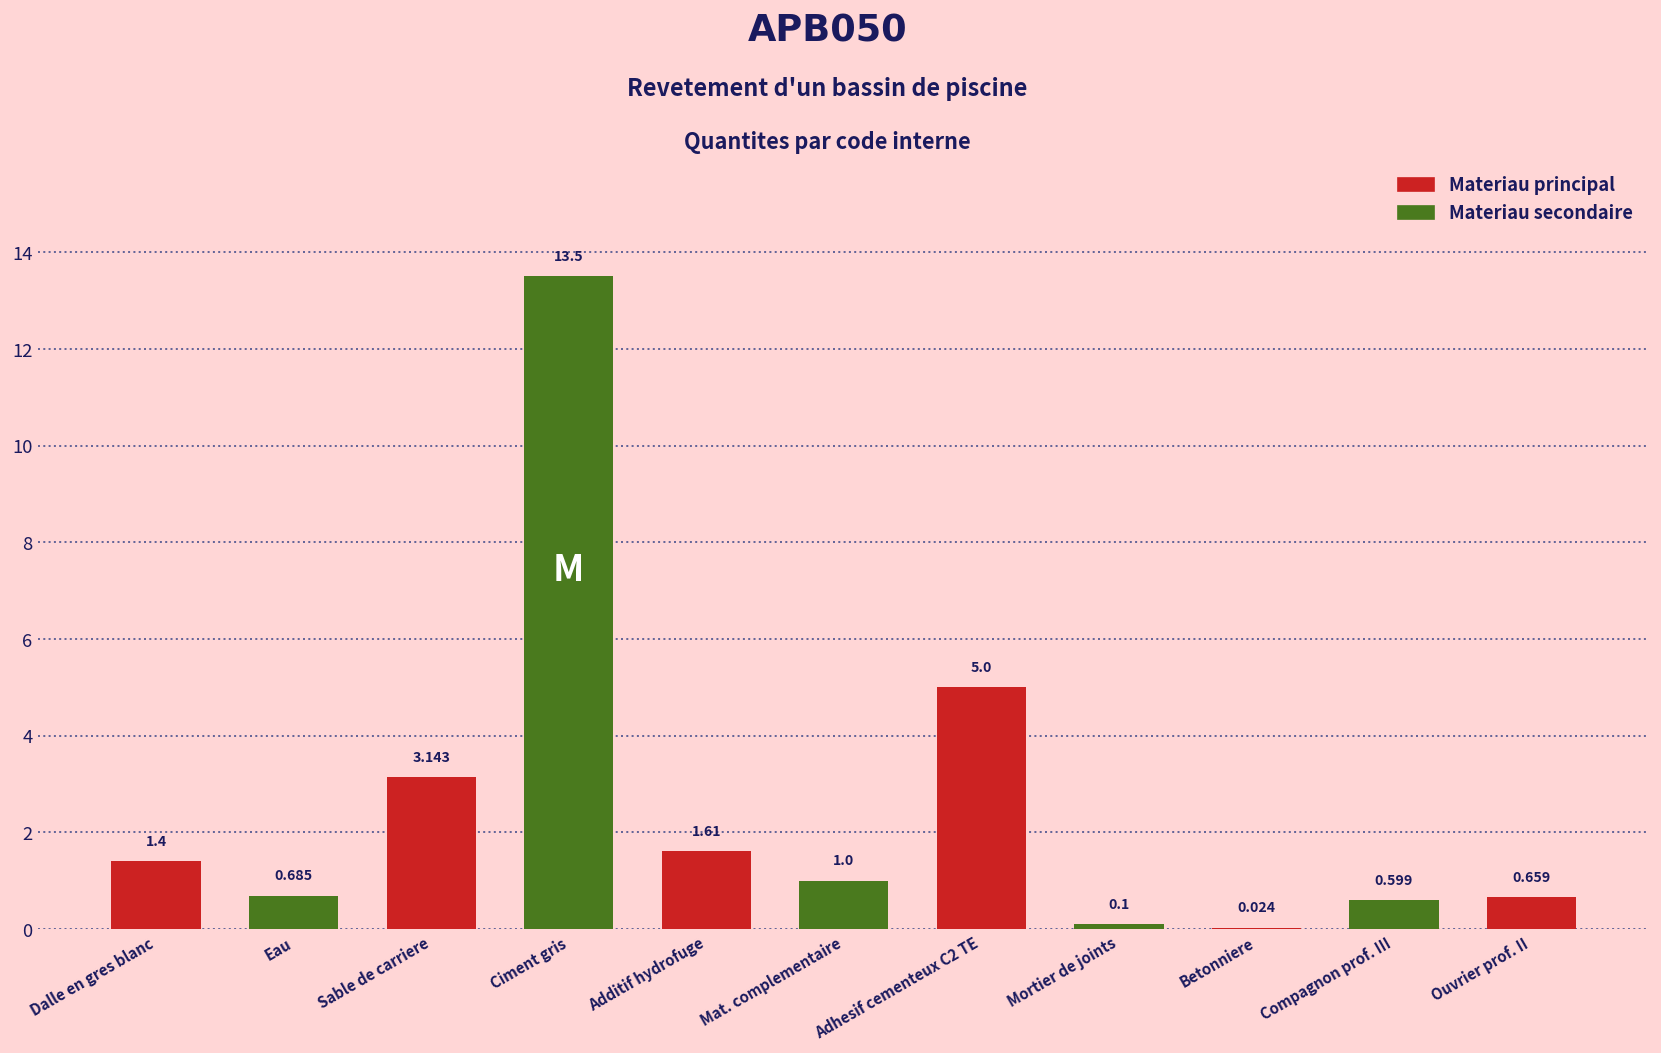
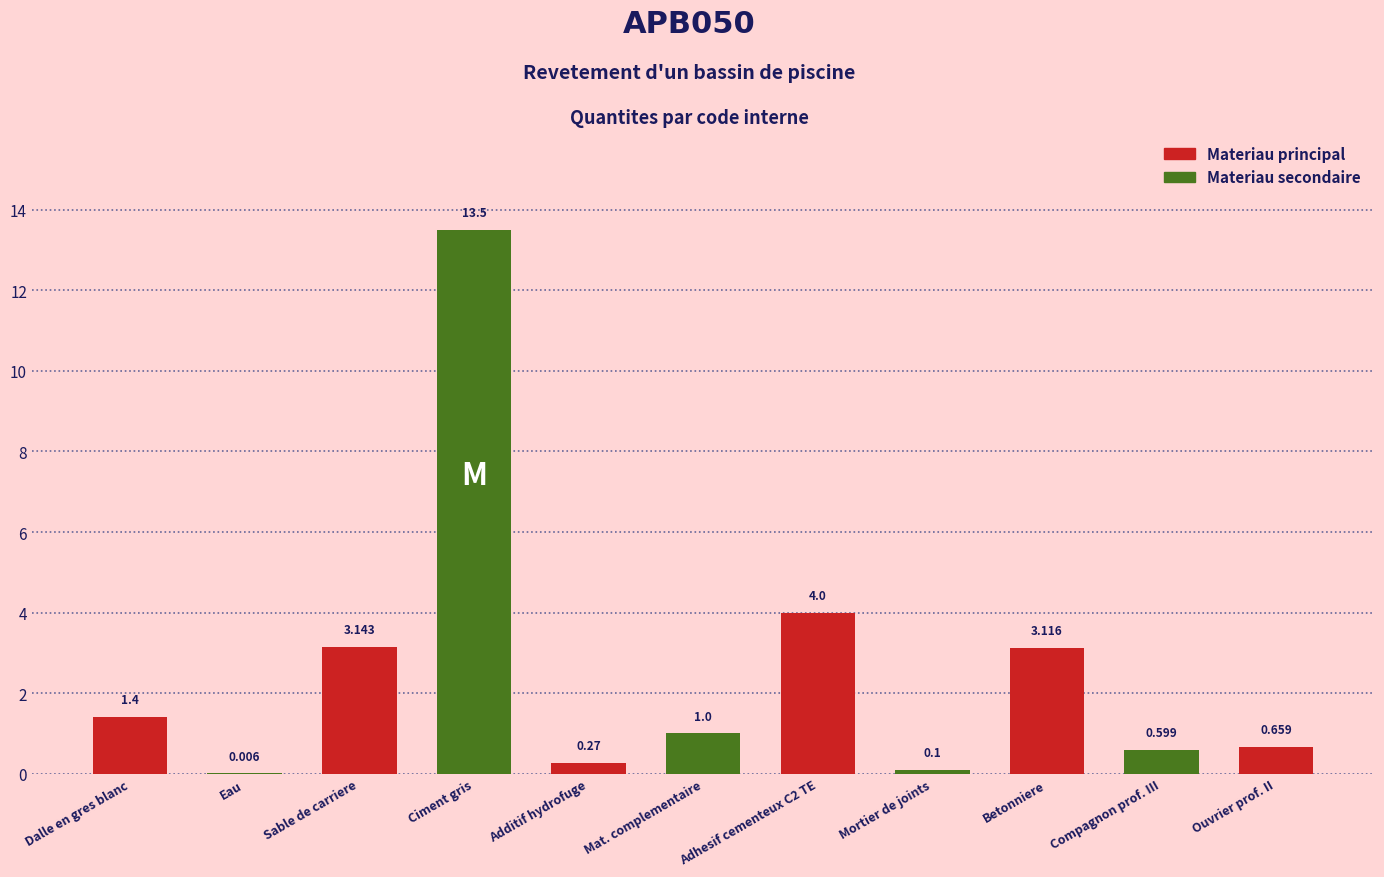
Materiau secondaire, Eau: 0.685 -> 0.006
Materiau principal, Additif hydrofuge: 1.61 -> 0.27
Materiau principal, Adhesif cementeux C2 TE: 5.0 -> 4.0
Materiau principal, Betonniere: 0.024 -> 3.116
